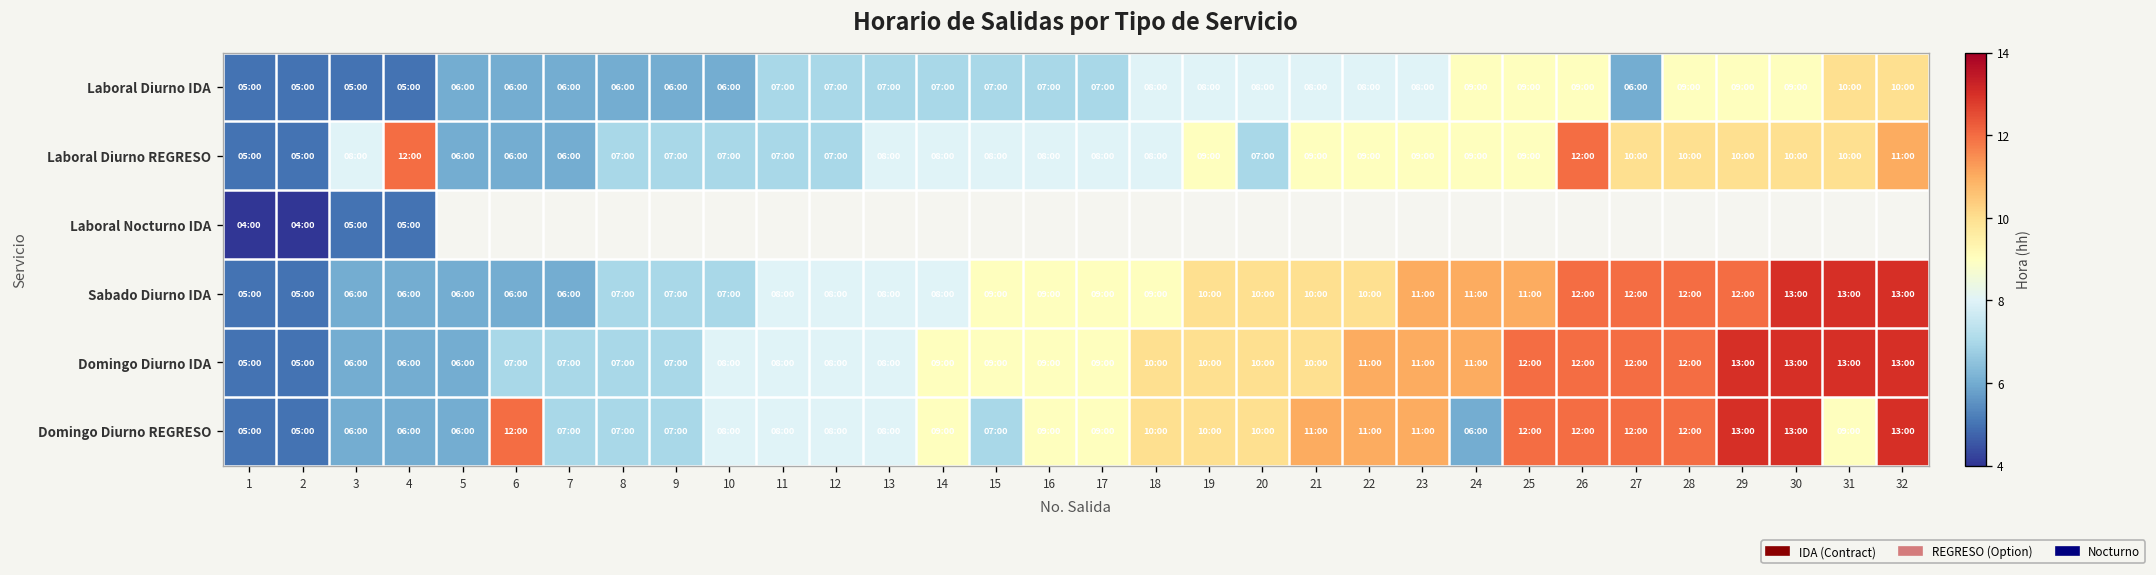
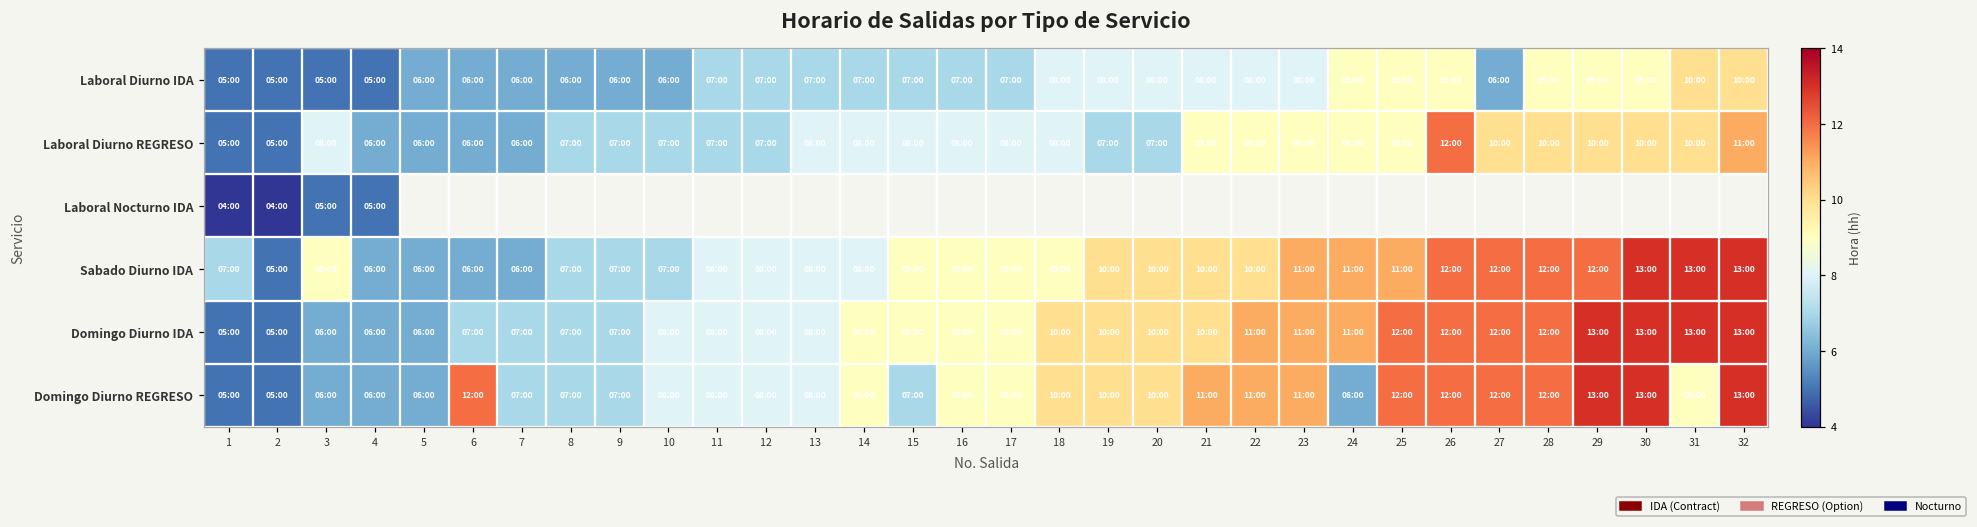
Laboral Diurno REGRESO, 4: 12:00 -> 06:00
Laboral Diurno REGRESO, 19: 09:00 -> 07:00
Sabado Diurno IDA, 1: 05:00 -> 07:00
Sabado Diurno IDA, 3: 06:00 -> 09:00
